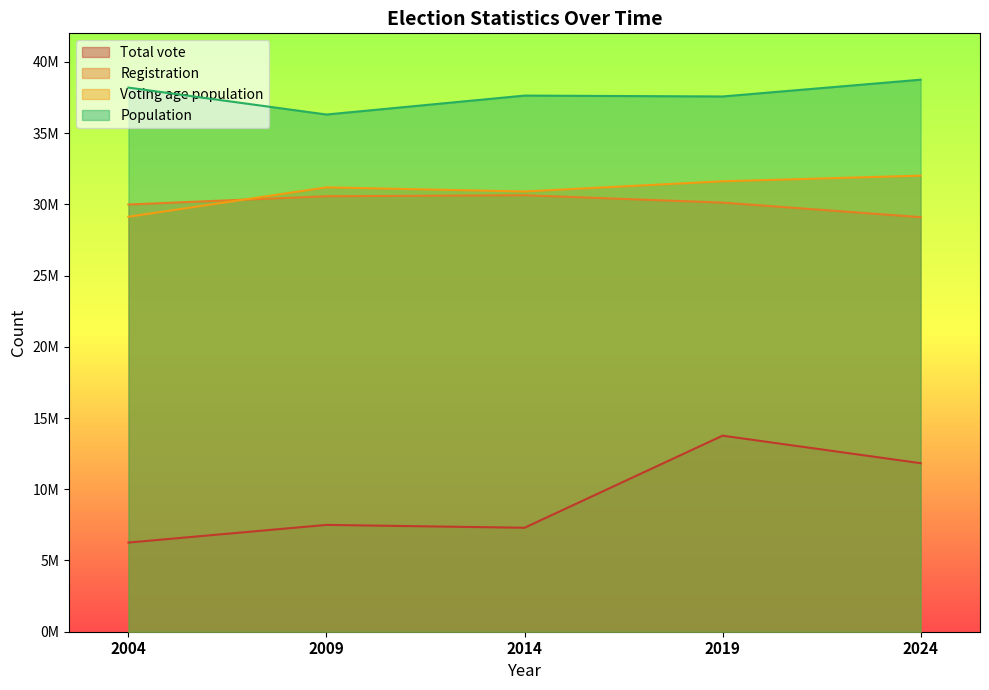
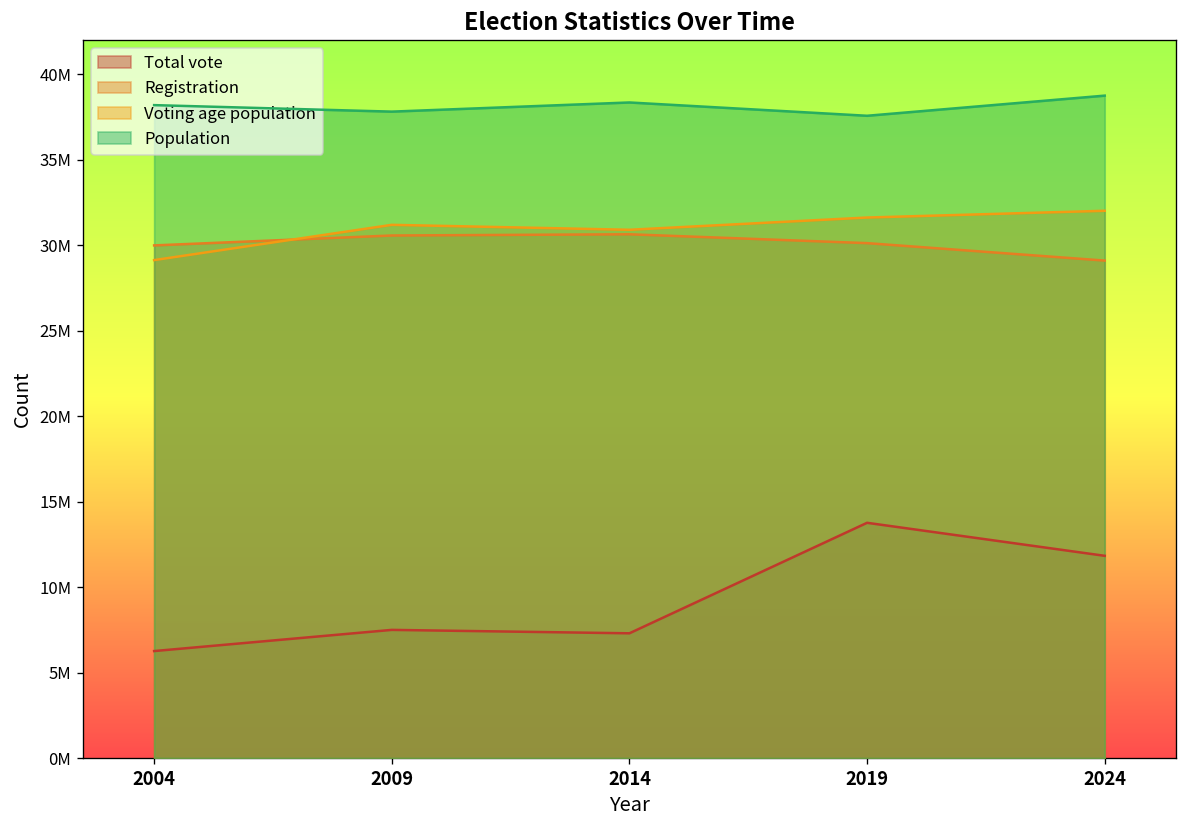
Population, 2009: 36300000 -> 37800000
Population, 2014: 37600000 -> 38300000
